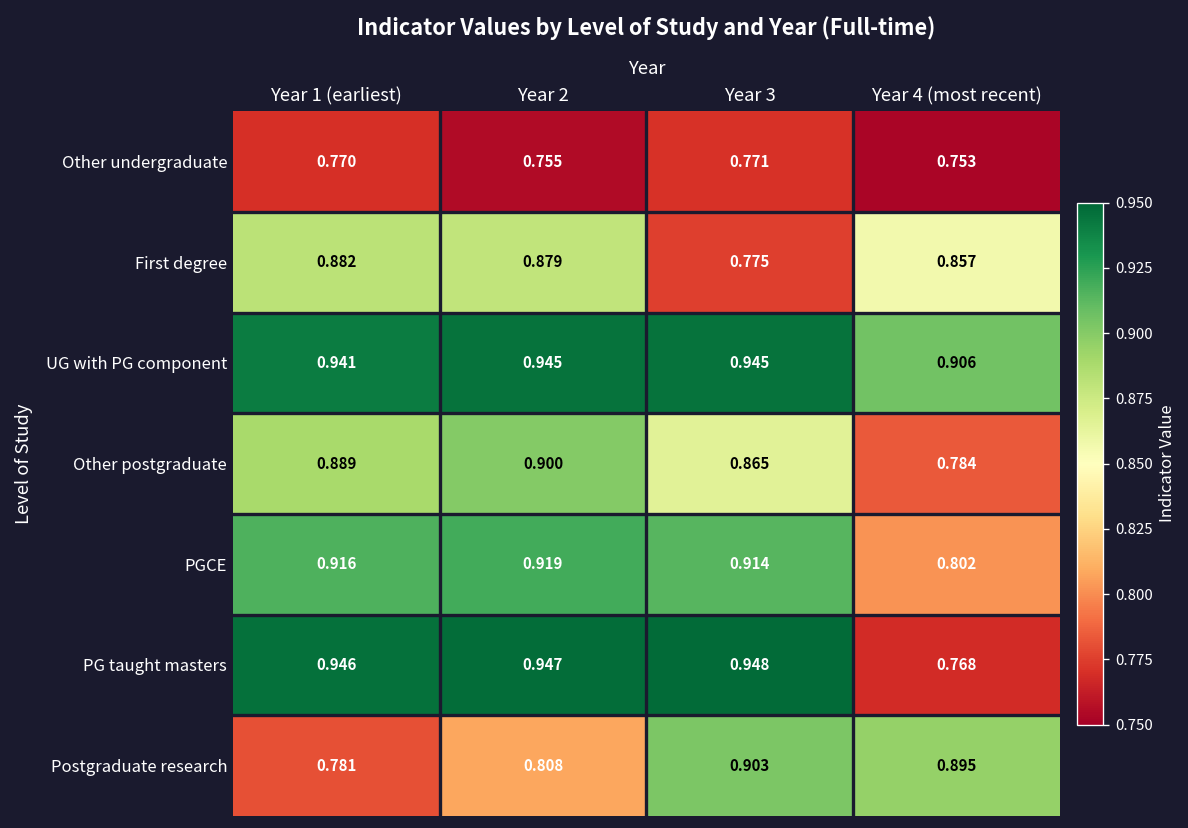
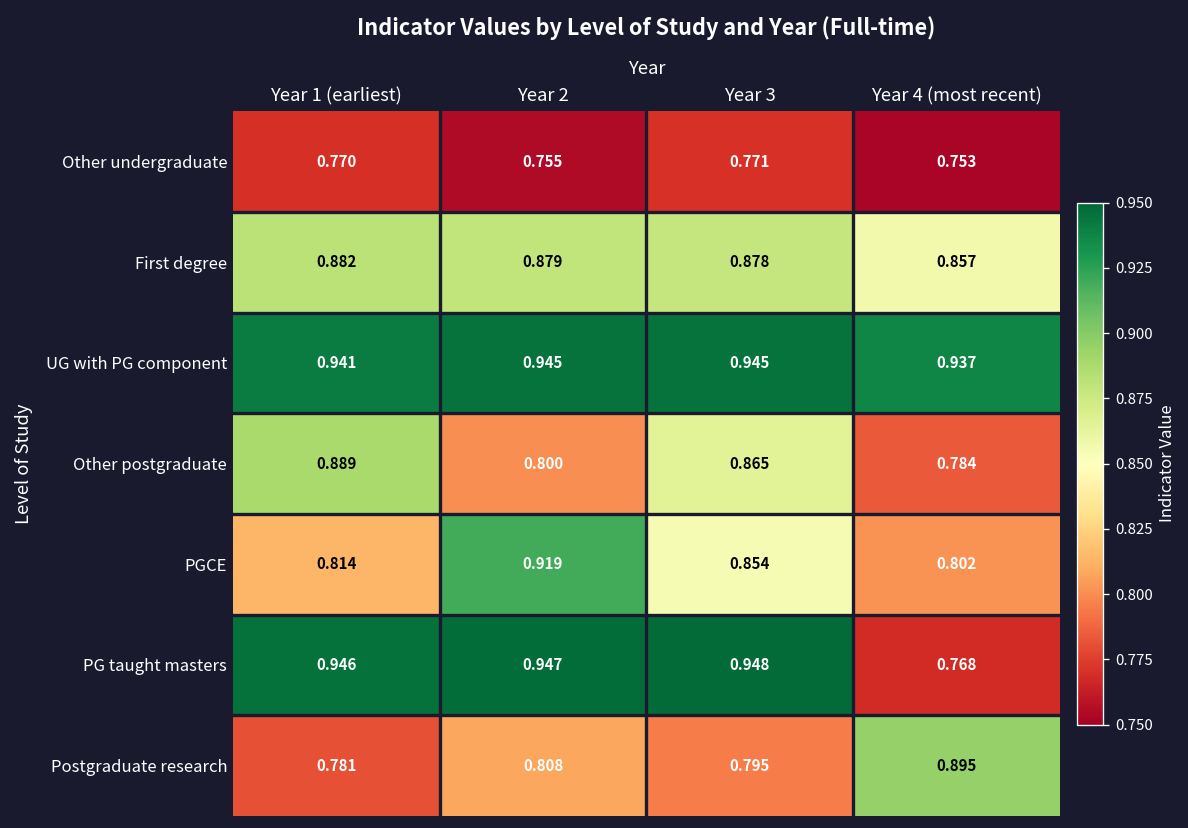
First degree, Year 3: 0.775 -> 0.878
UG with PG component, Year 4 (most recent): 0.906 -> 0.937
Other postgraduate, Year 2: 0.900 -> 0.800
PGCE, Year 1 (earliest): 0.916 -> 0.814
PGCE, Year 3: 0.914 -> 0.854
Postgraduate research, Year 3: 0.903 -> 0.795
